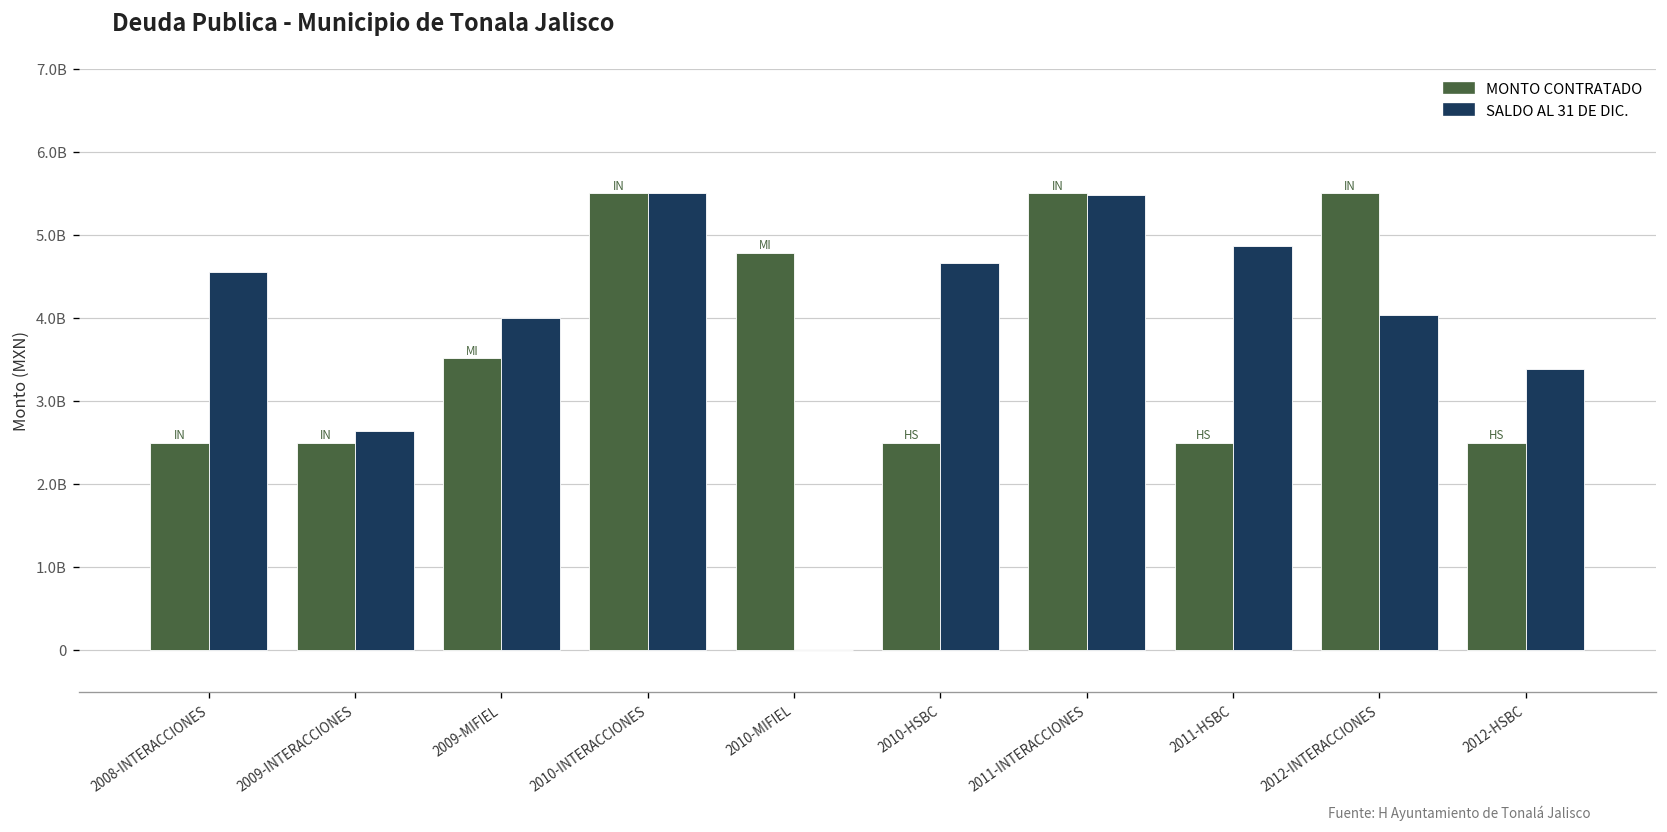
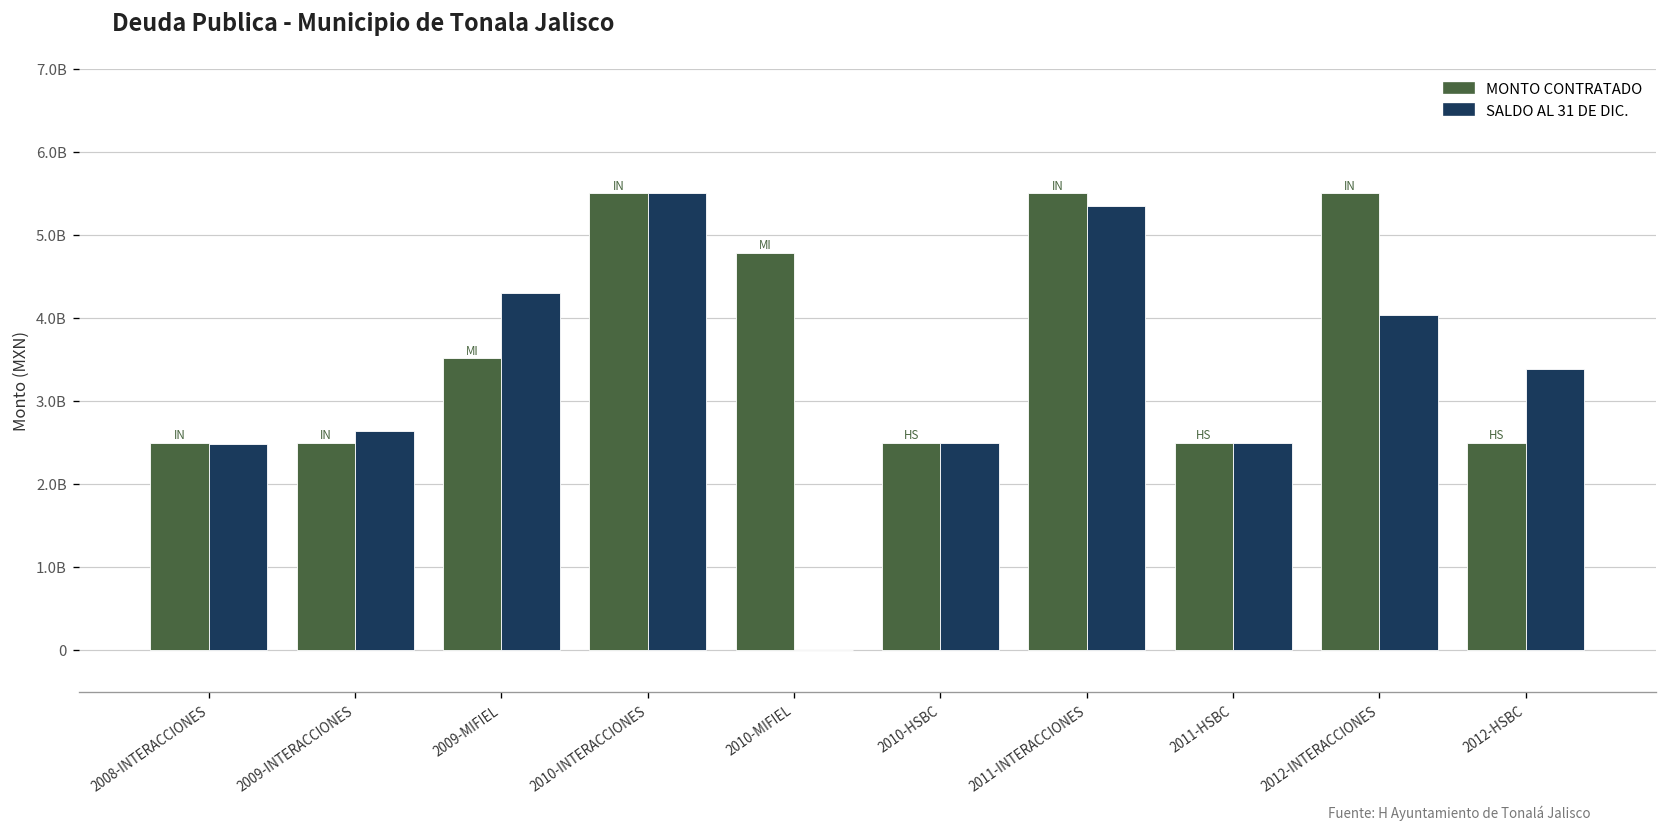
SALDO AL 31 DE DIC., 2008-INTERACCIONES: 4500000000 -> 2500000000
SALDO AL 31 DE DIC., 2009-MIFIEL: 4000000000 -> 4300000000
SALDO AL 31 DE DIC., 2010-HSBC: 4700000000 -> 2500000000
SALDO AL 31 DE DIC., 2011-INTERACCIONES: 5500000000 -> 5400000000
SALDO AL 31 DE DIC., 2011-HSBC: 4900000000 -> 2500000000
